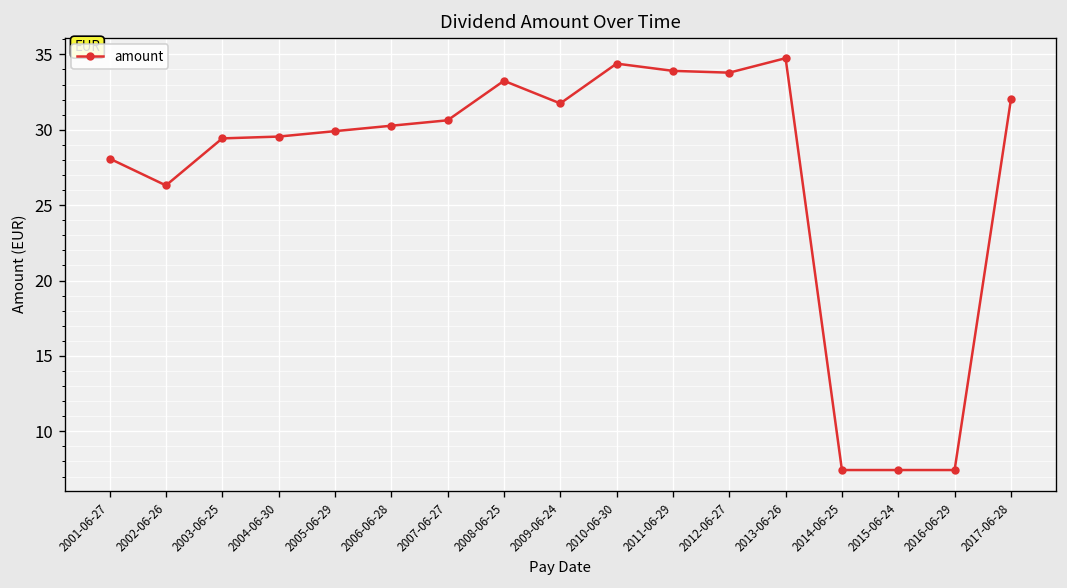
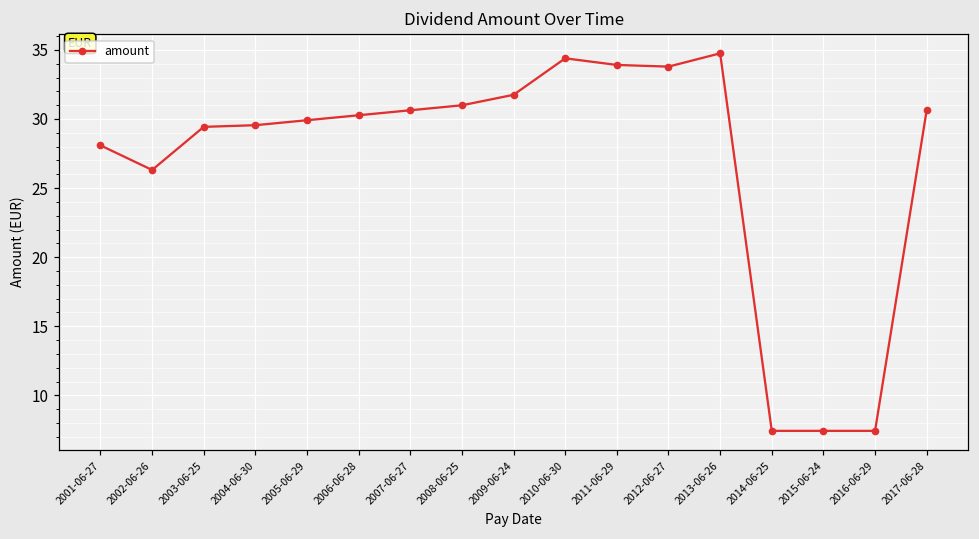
2008-06-25: 33.3 -> 31.0
2017-06-28: 32.0 -> 30.6
